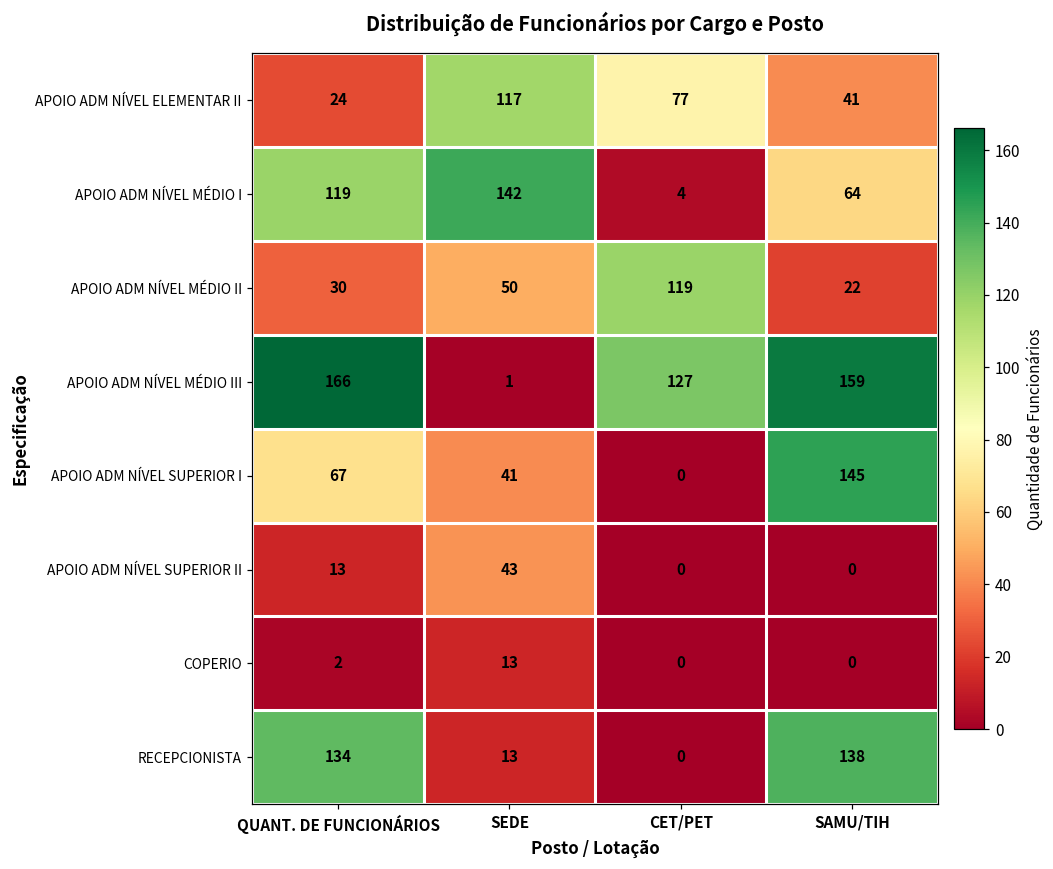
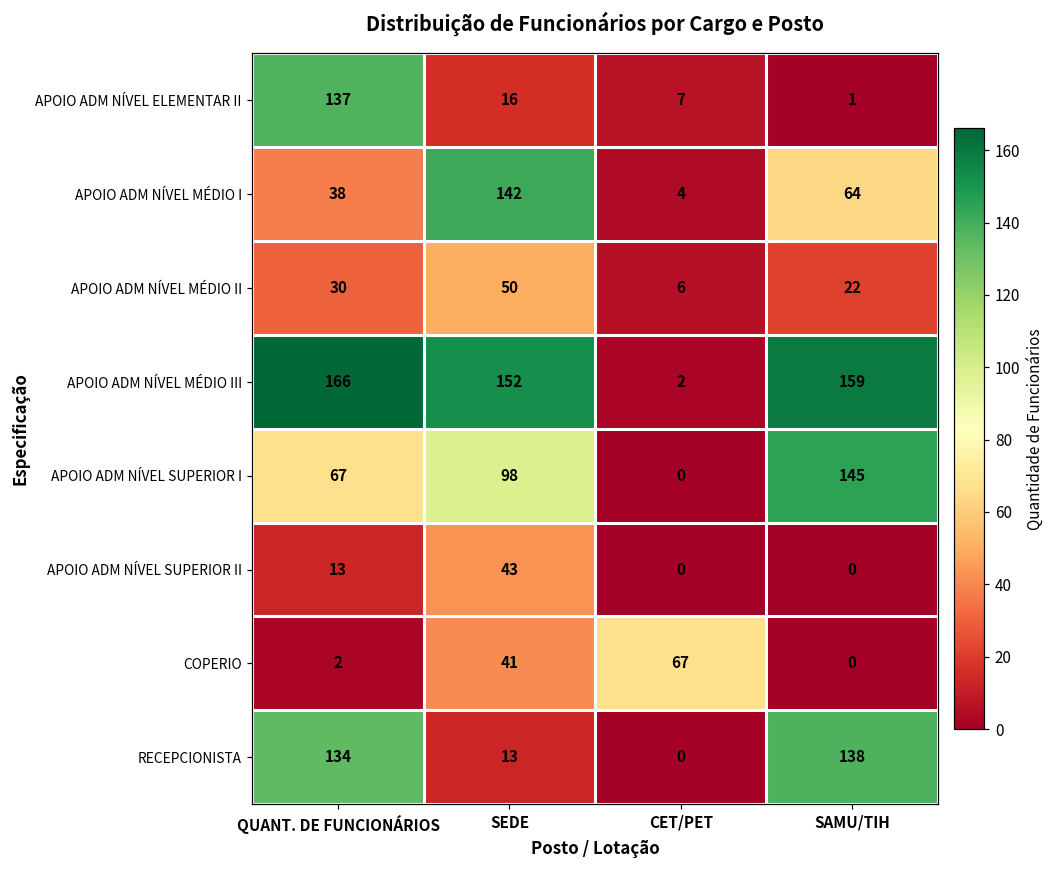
APOIO ADM NÍVEL ELEMENTAR II, QUANT. DE FUNCIONÁRIOS: 24 -> 137
APOIO ADM NÍVEL ELEMENTAR II, SEDE: 117 -> 16
APOIO ADM NÍVEL ELEMENTAR II, CET/PET: 77 -> 7
APOIO ADM NÍVEL ELEMENTAR II, SAMU/TIH: 41 -> 1
APOIO ADM NÍVEL MÉDIO I, QUANT. DE FUNCIONÁRIOS: 119 -> 38
APOIO ADM NÍVEL MÉDIO II, CET/PET: 119 -> 6
APOIO ADM NÍVEL MÉDIO III, SEDE: 1 -> 152
APOIO ADM NÍVEL MÉDIO III, CET/PET: 127 -> 2
APOIO ADM NÍVEL SUPERIOR I, SEDE: 41 -> 98
COPERIO, SEDE: 13 -> 41
COPERIO, CET/PET: 0 -> 67
